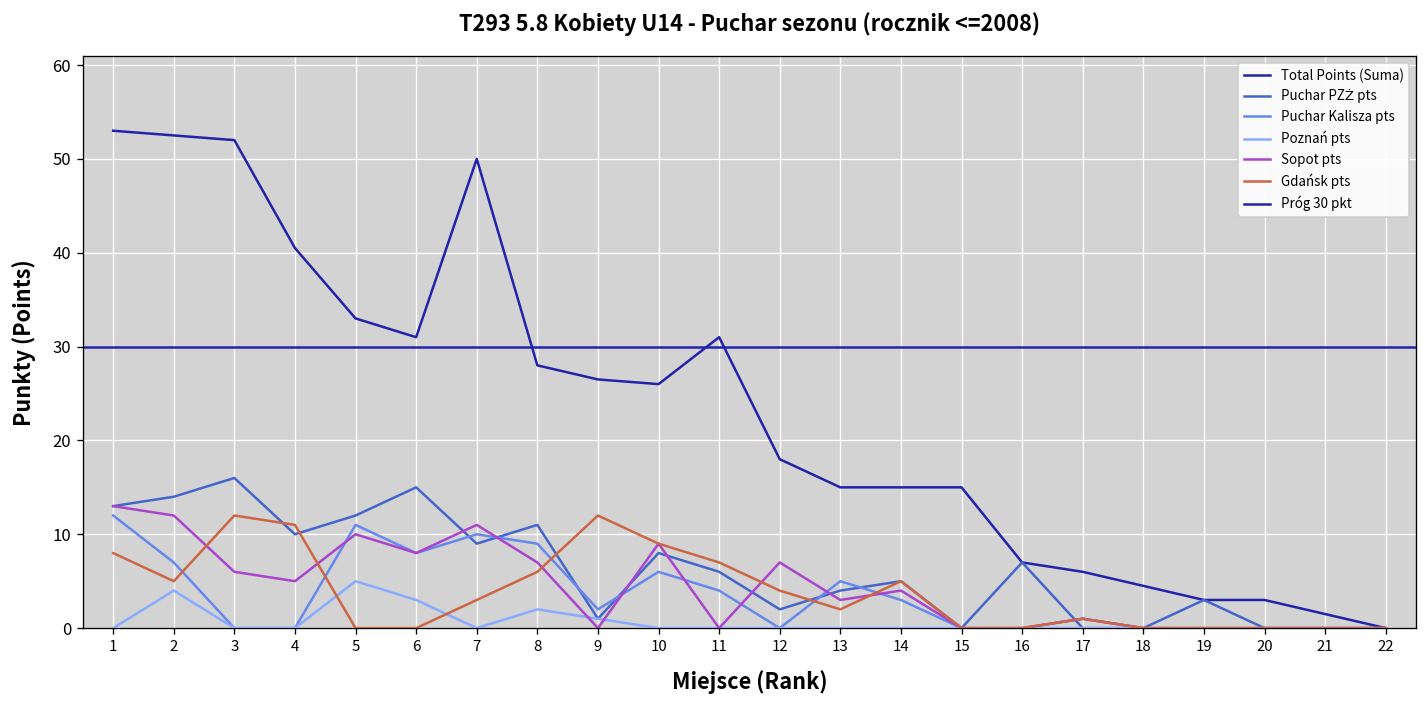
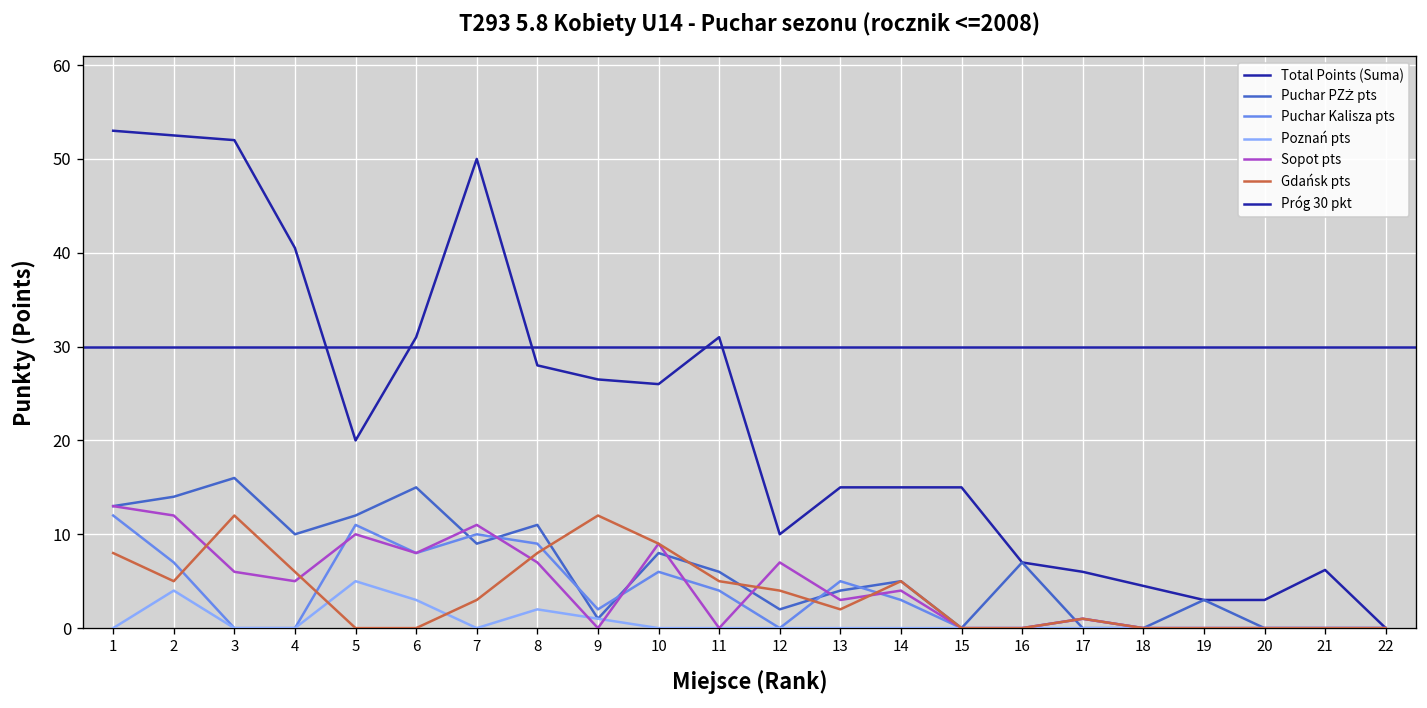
Gdańsk pts, 4: 11 -> 6
Total Points (Suma), 5: 33 -> 20
Gdańsk pts, 8: 6 -> 8
Gdańsk pts, 11: 7 -> 5
Total Points (Suma), 12: 18 -> 10
Total Points (Suma), 21: 2 -> 6
